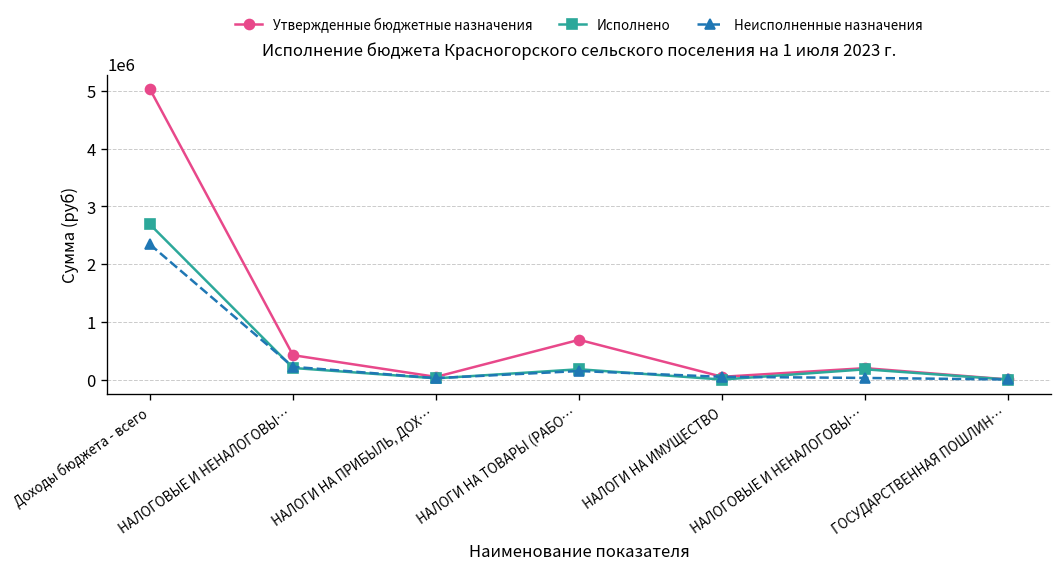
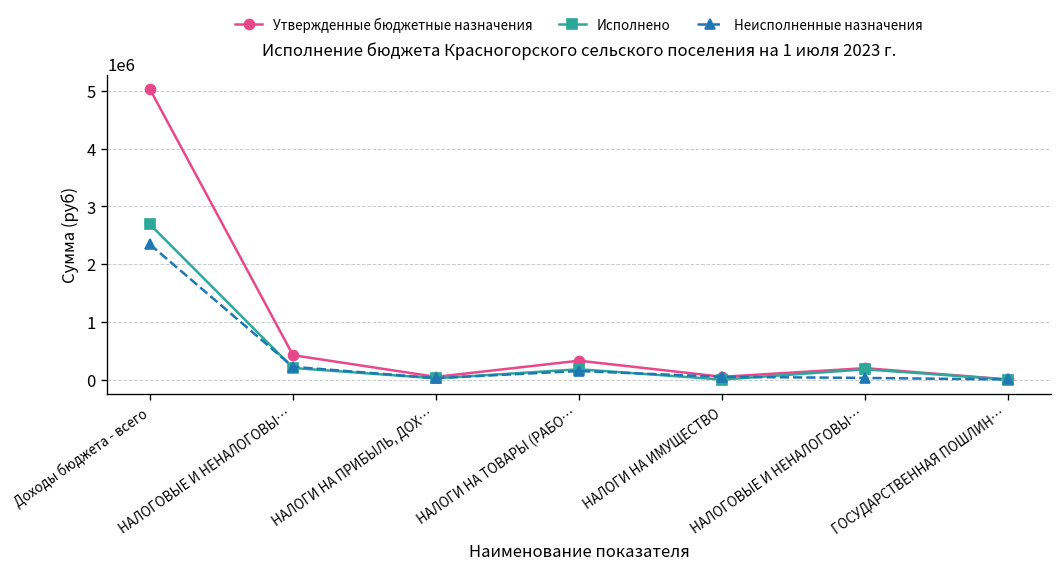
Утвержденные бюджетные назначения, НАЛОГИ НА ТОВАРЫ (РАБО…: 700000 -> 300000
